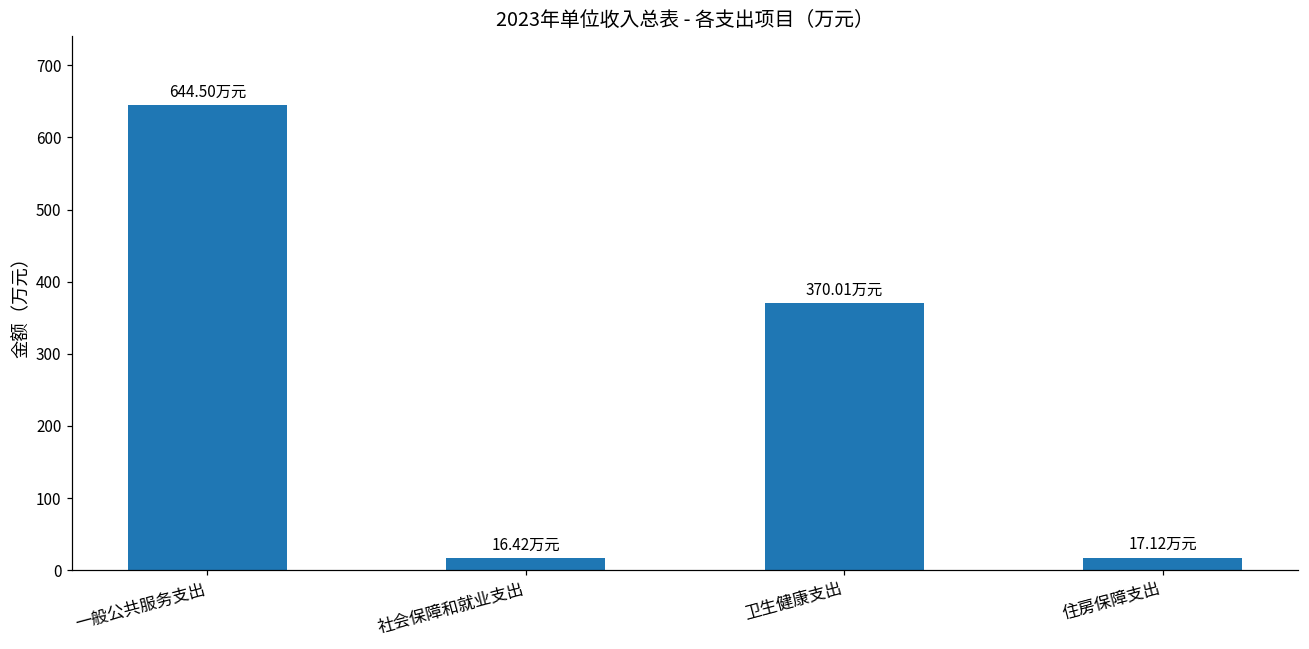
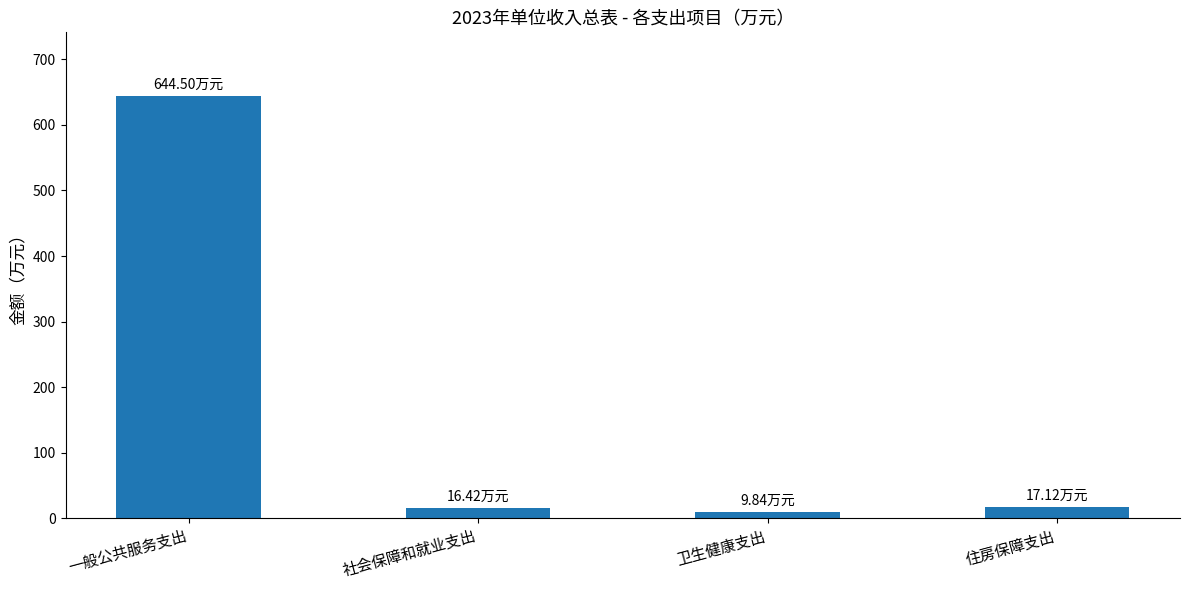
卫生健康支出: 370.01 -> 9.84
